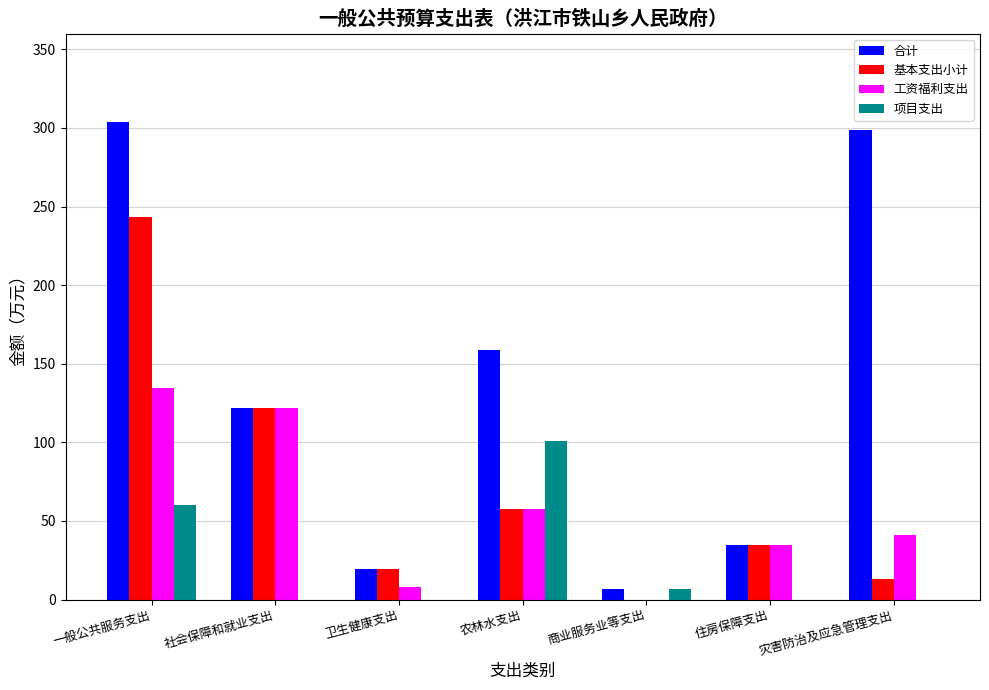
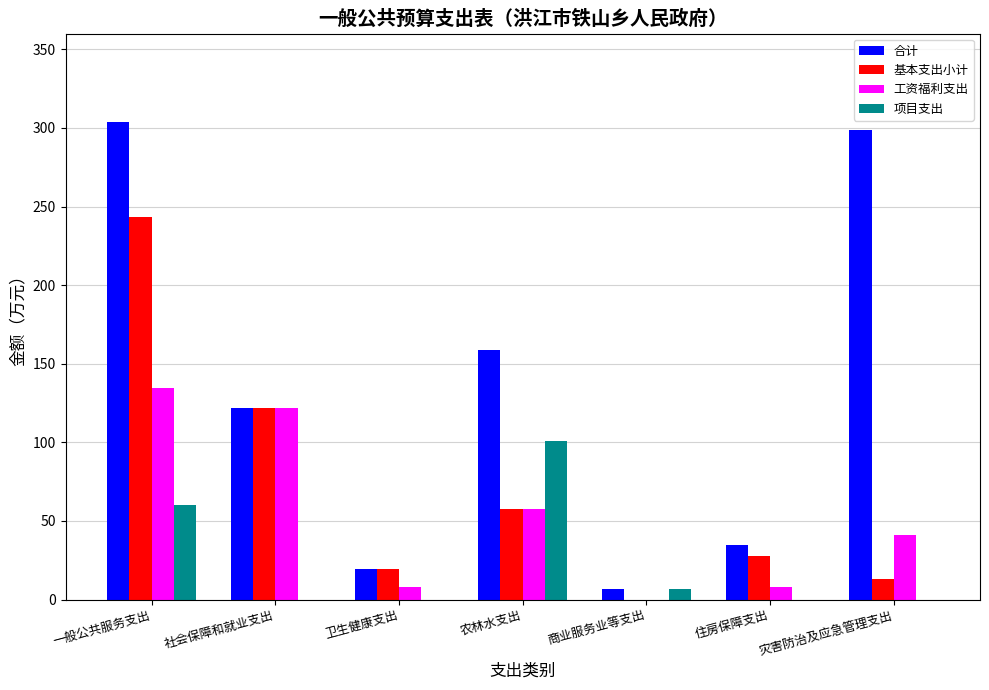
基本支出小计, 住房保障支出: 35 -> 28
工资福利支出, 住房保障支出: 35 -> 8
